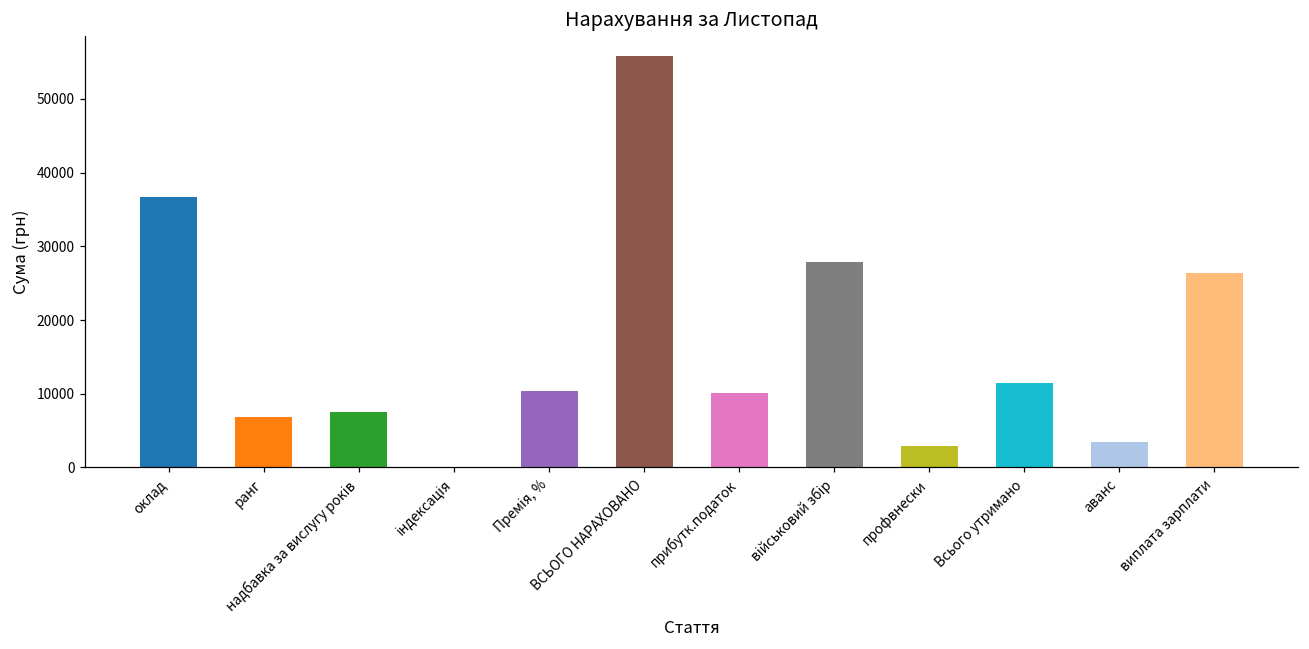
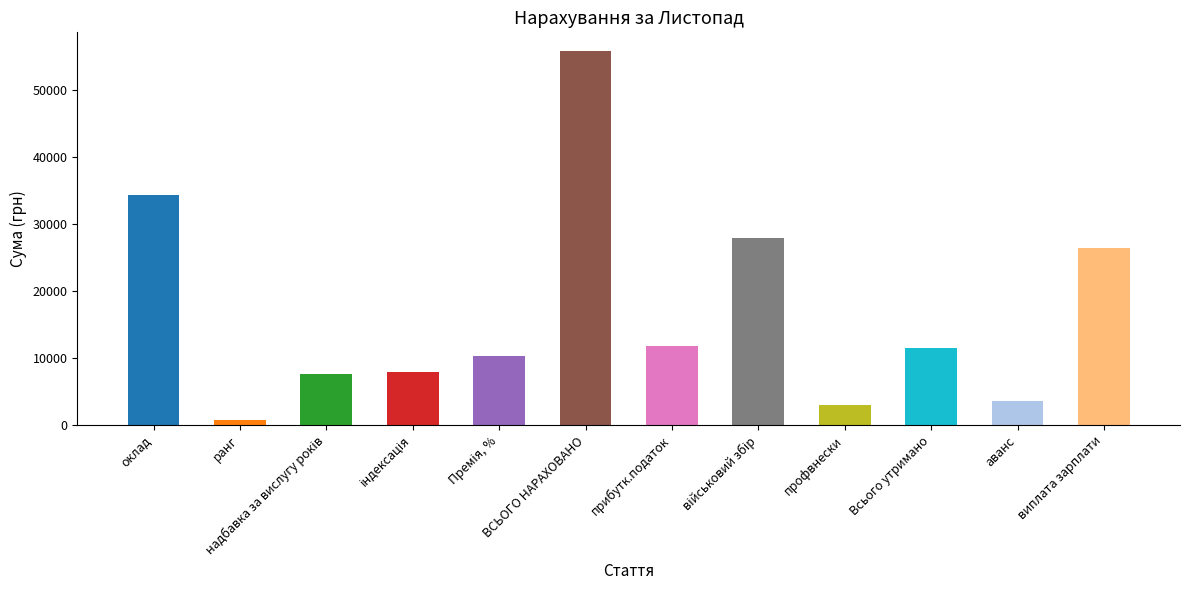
оклад: 37000 -> 34000
ранг: 7000 -> 1000
індексація: 0 -> 8000
прибутк.податок: 10000 -> 12000
